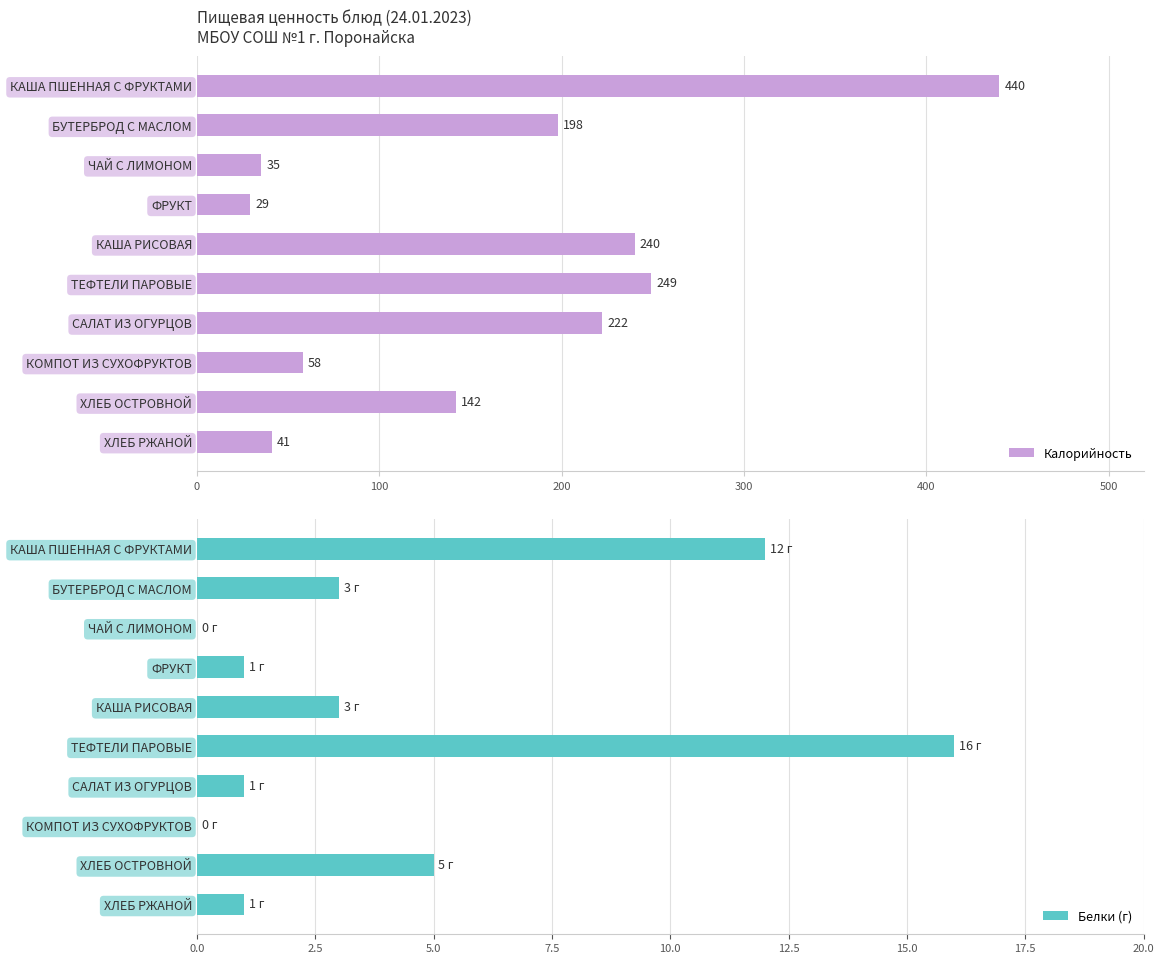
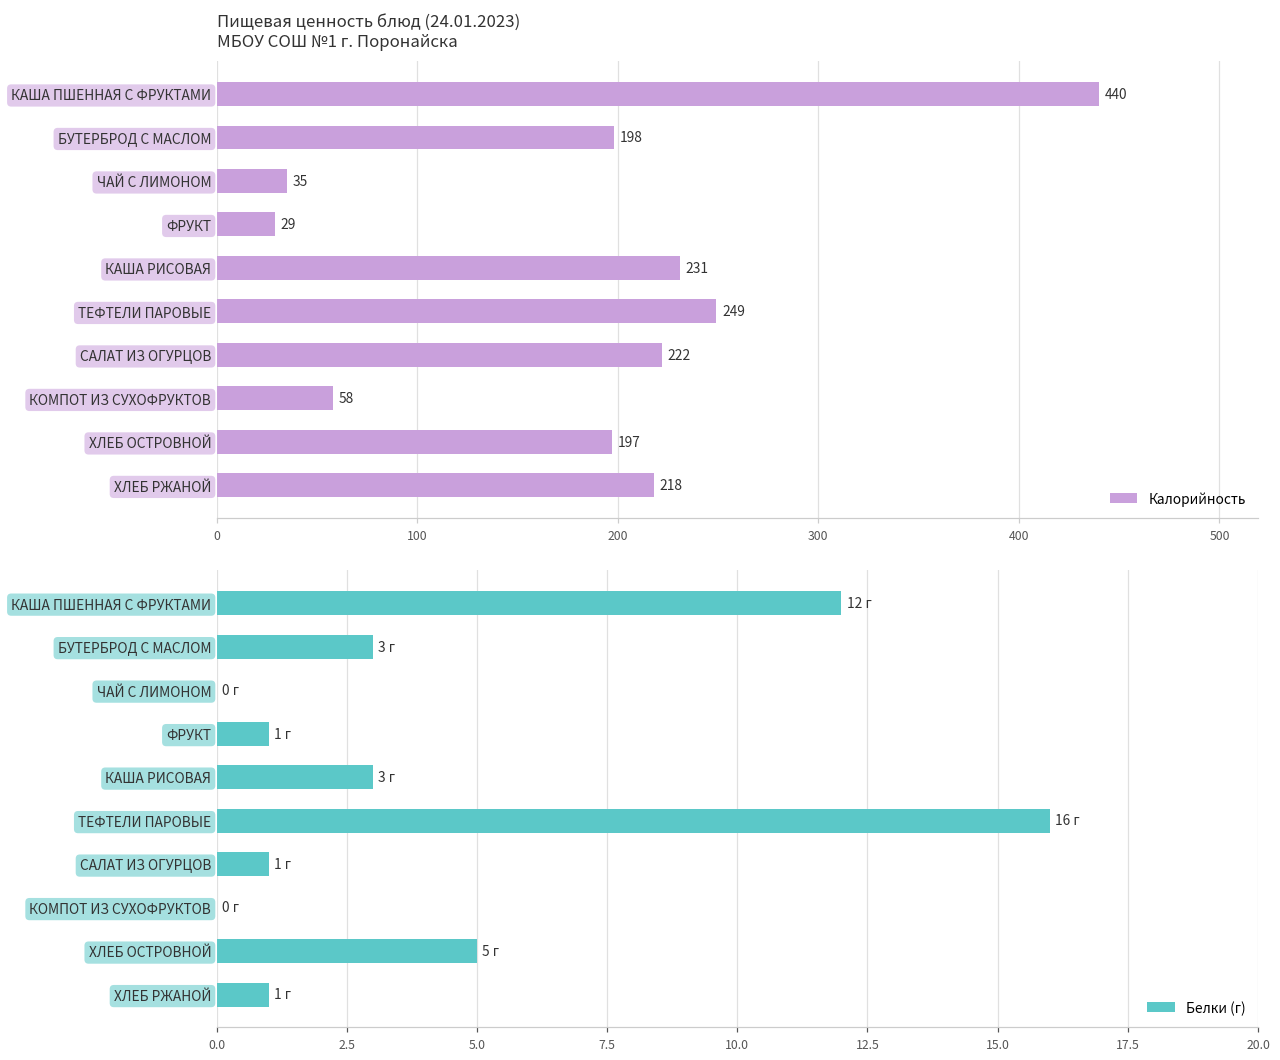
Пищевая ценность блюд (24.01.2023) МБОУ СОШ №1 г. Поронайска, КАША РИСОВАЯ: 240 -> 231
Пищевая ценность блюд (24.01.2023) МБОУ СОШ №1 г. Поронайска, ХЛЕБ ОСТРОВНОЙ: 142 -> 197
Пищевая ценность блюд (24.01.2023) МБОУ СОШ №1 г. Поронайска, ХЛЕБ РЖАНОЙ: 41 -> 218
